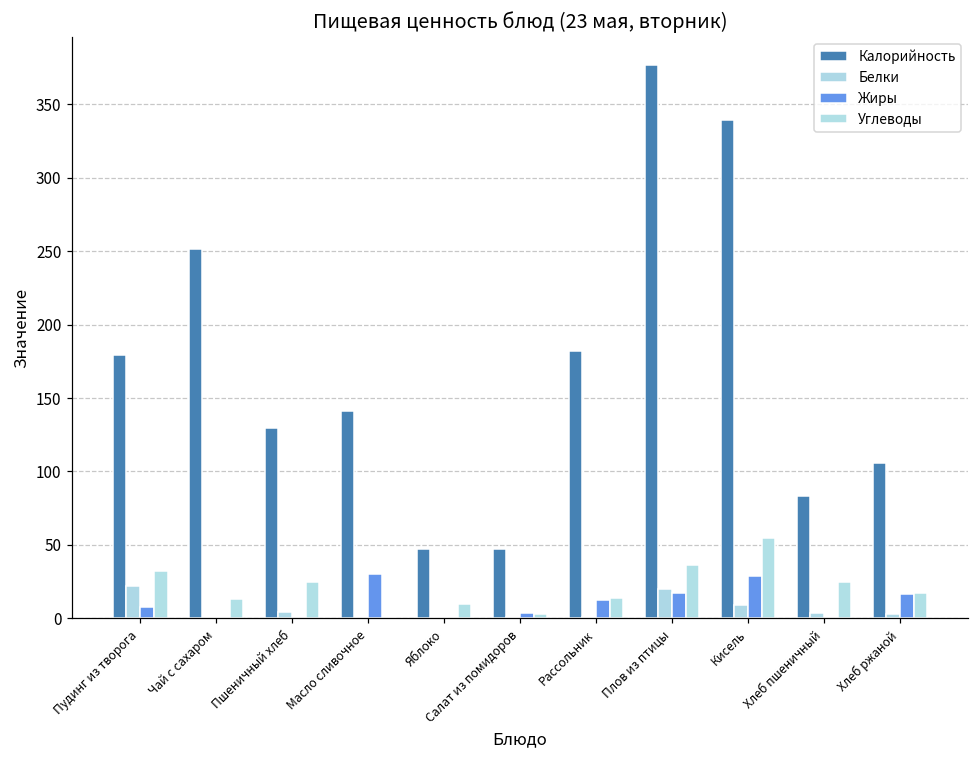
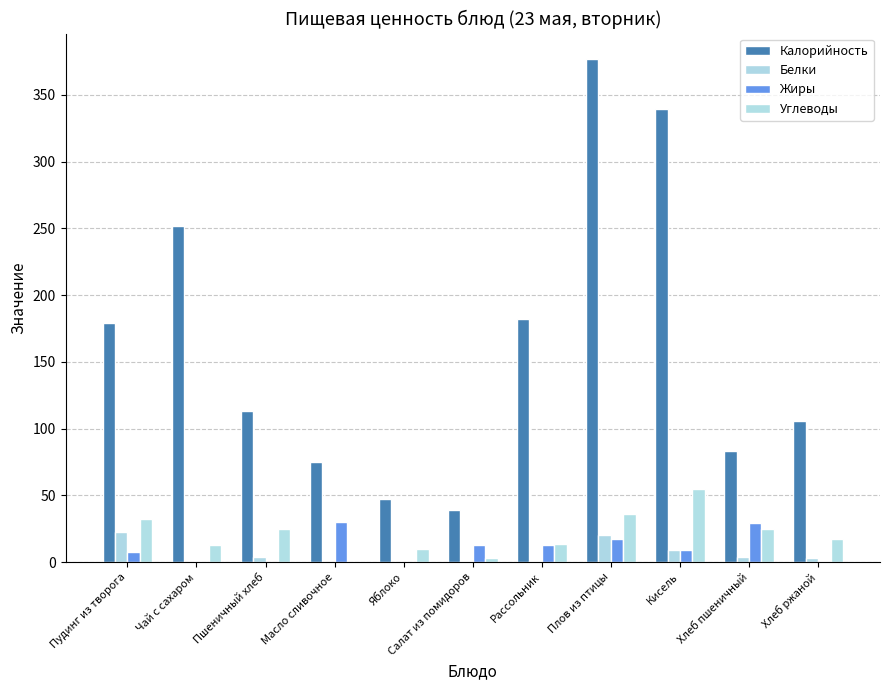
Калорийность, Пшеничный хлеб: 130 -> 113
Калорийность, Масло сливочное: 141 -> 75
Калорийность, Салат из помидоров: 47 -> 39
Жиры, Салат из помидоров: 4 -> 13
Жиры, Кисель: 29 -> 9
Жиры, Хлеб пшеничный: 0 -> 29
Жиры, Хлеб ржаной: 17 -> 1
